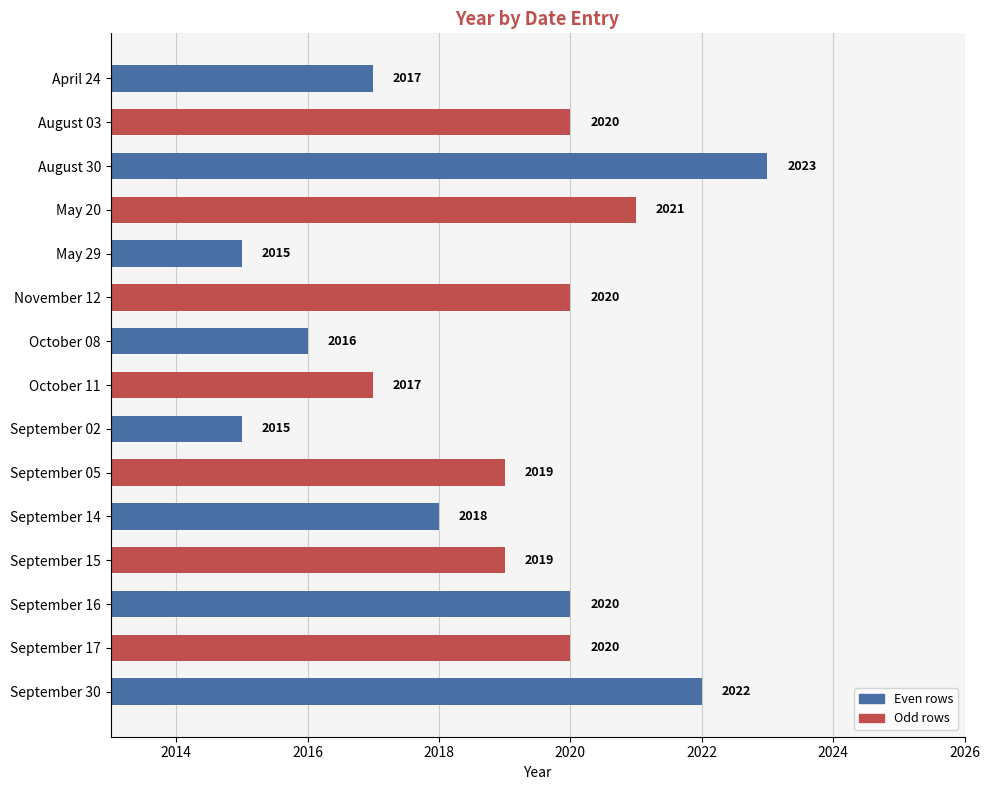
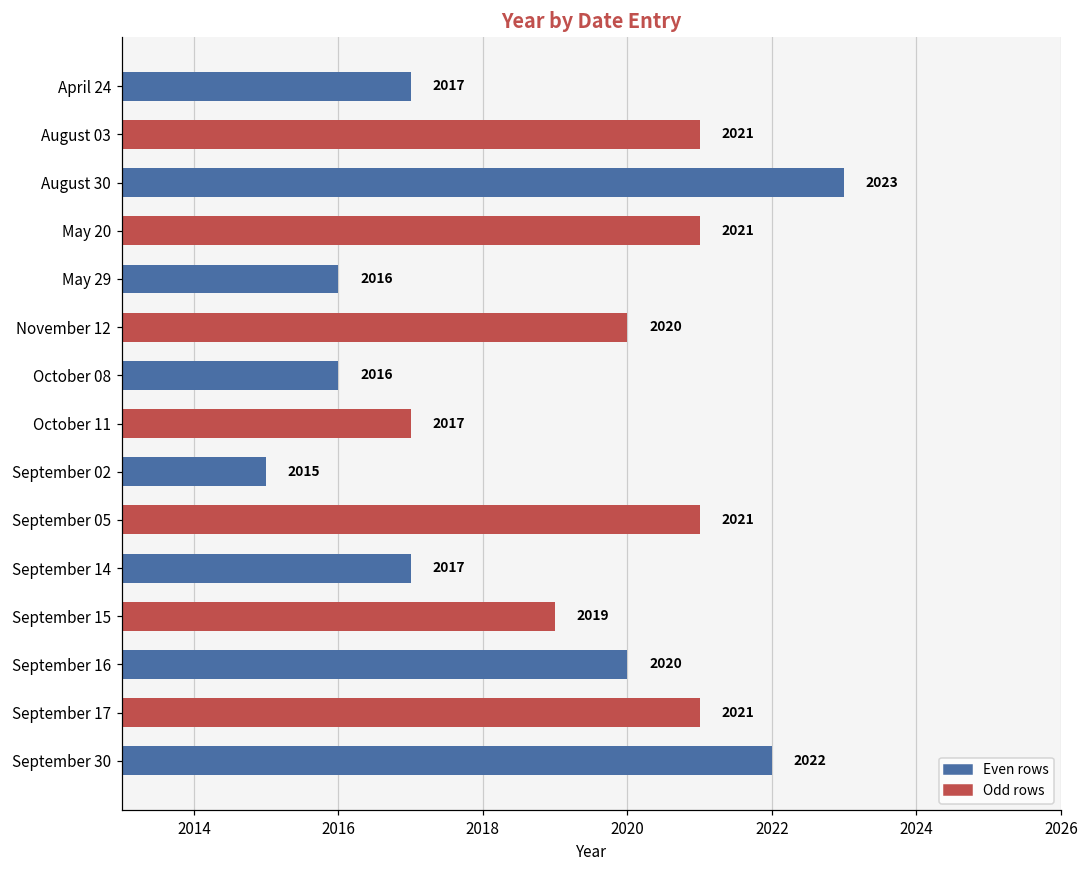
August 03: 2020 -> 2021
May 29: 2015 -> 2016
September 05: 2019 -> 2021
September 14: 2018 -> 2017
September 17: 2020 -> 2021
